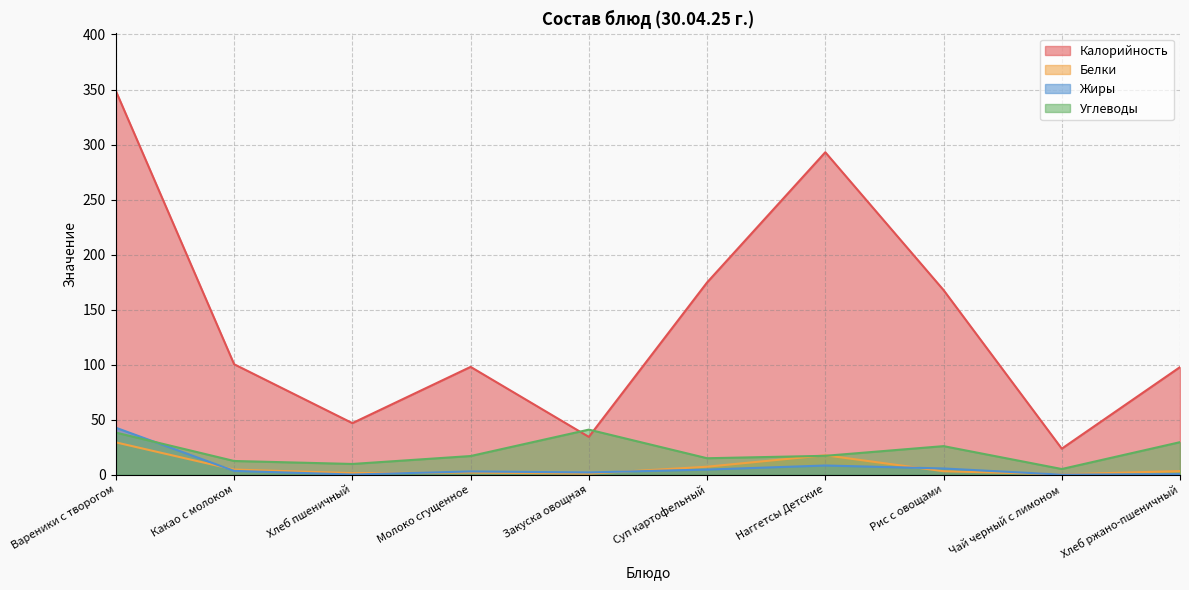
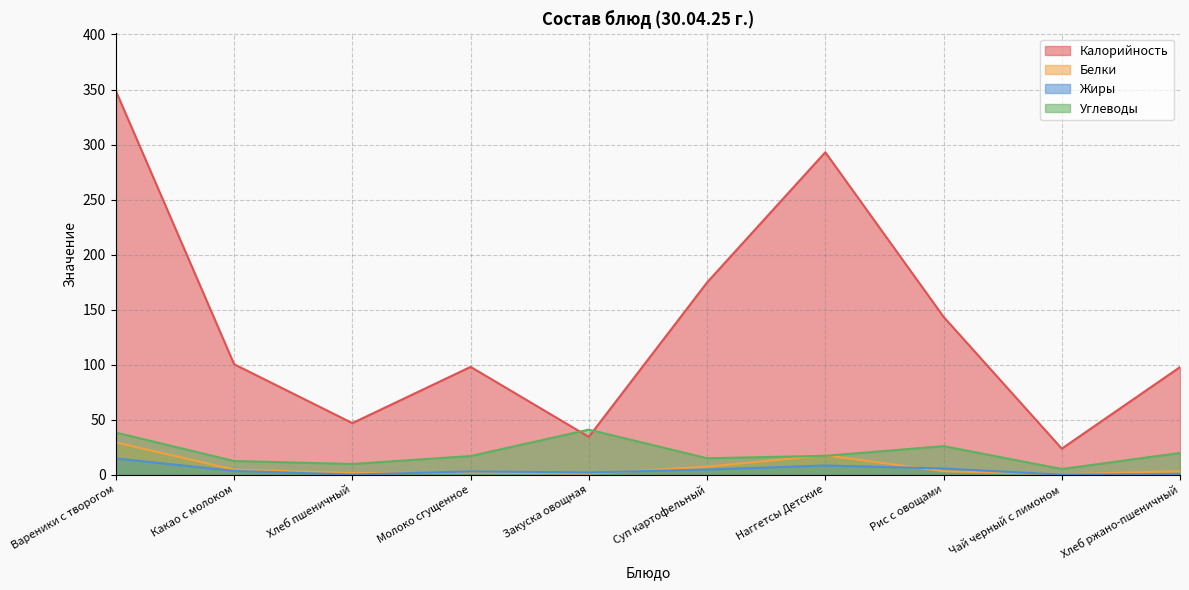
Жиры, Вареники с творогом: 43 -> 15
Калорийность, Рис с овощами: 168 -> 144
Углеводы, Хлеб ржано-пшеничный: 30 -> 20
